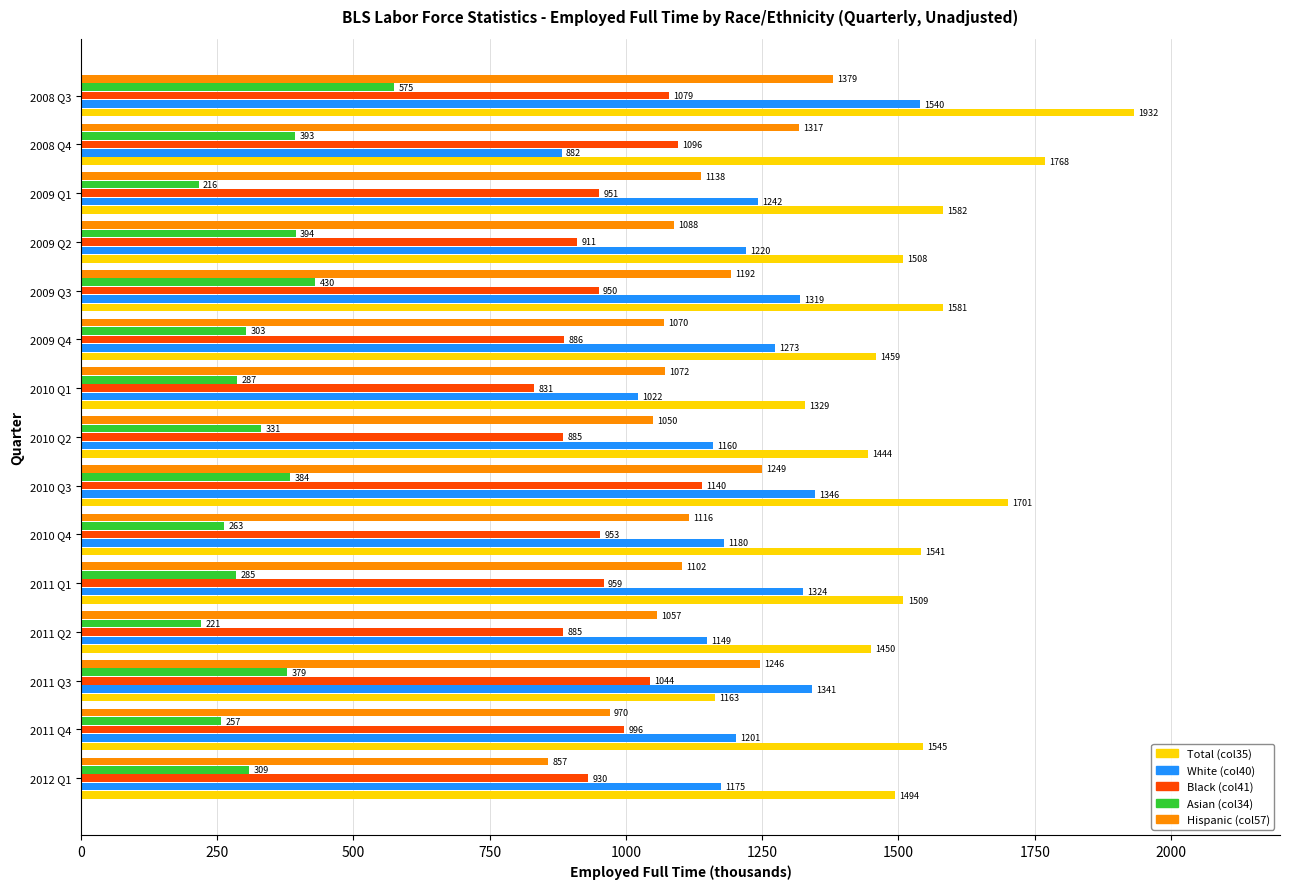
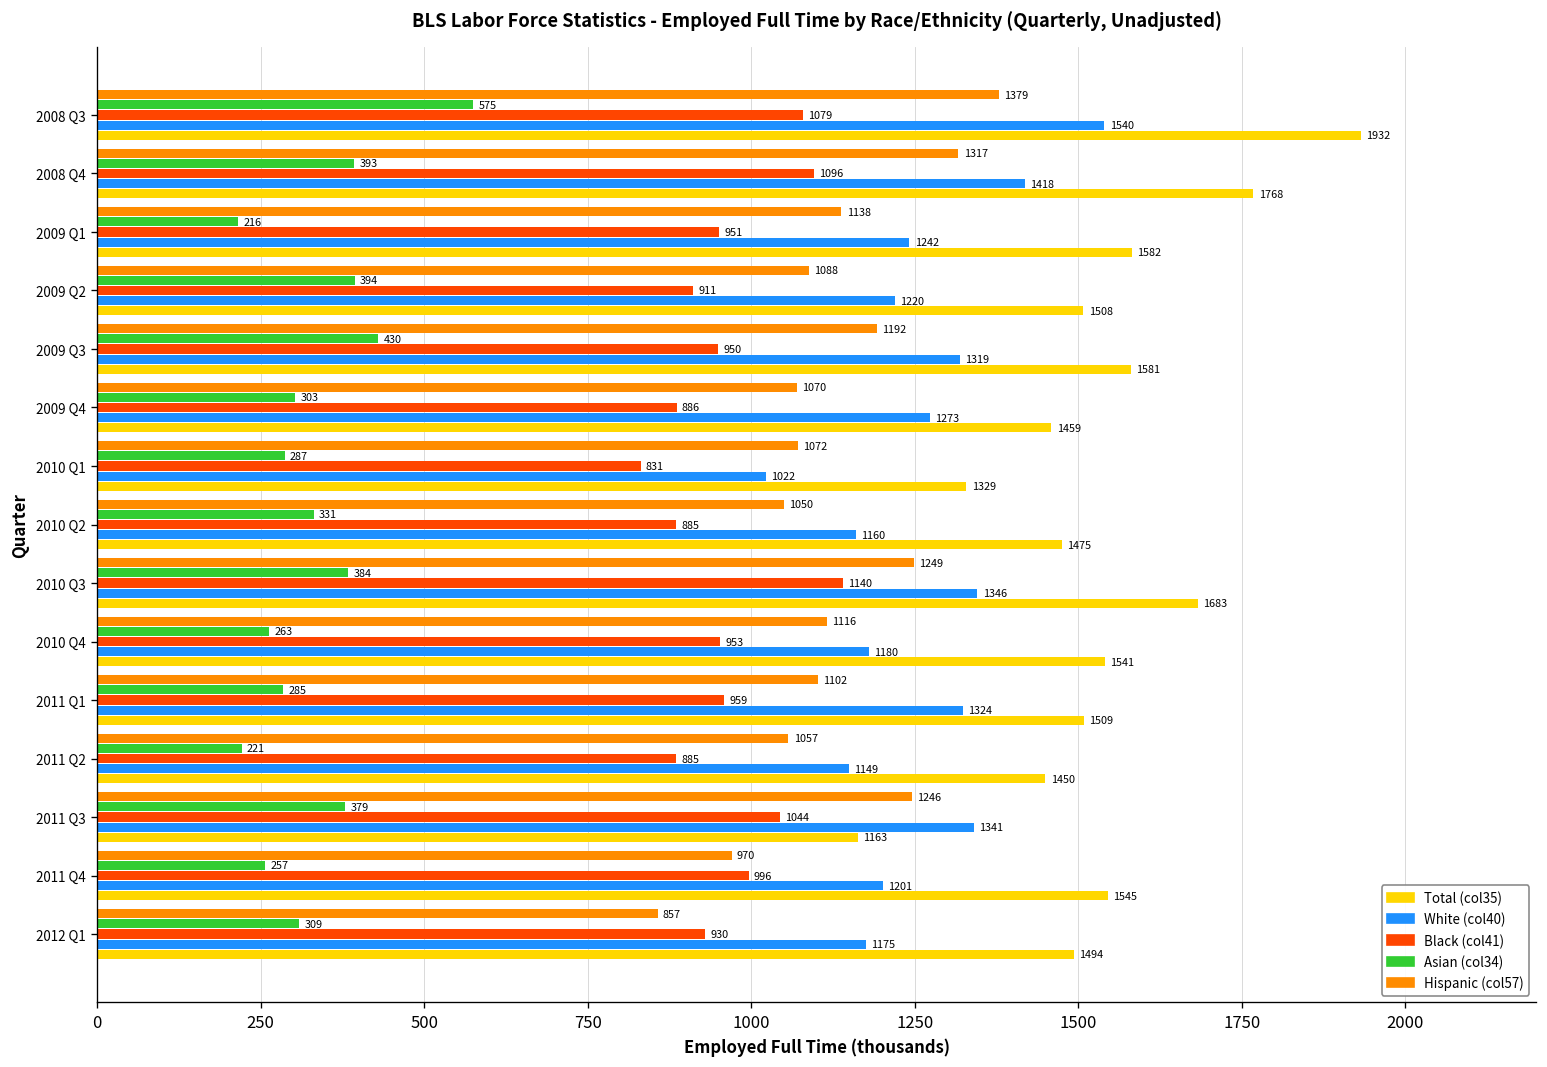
White (col40), 2008 Q4: 882 -> 1418
Total (col35), 2010 Q2: 1444 -> 1475
Total (col35), 2010 Q3: 1701 -> 1683
